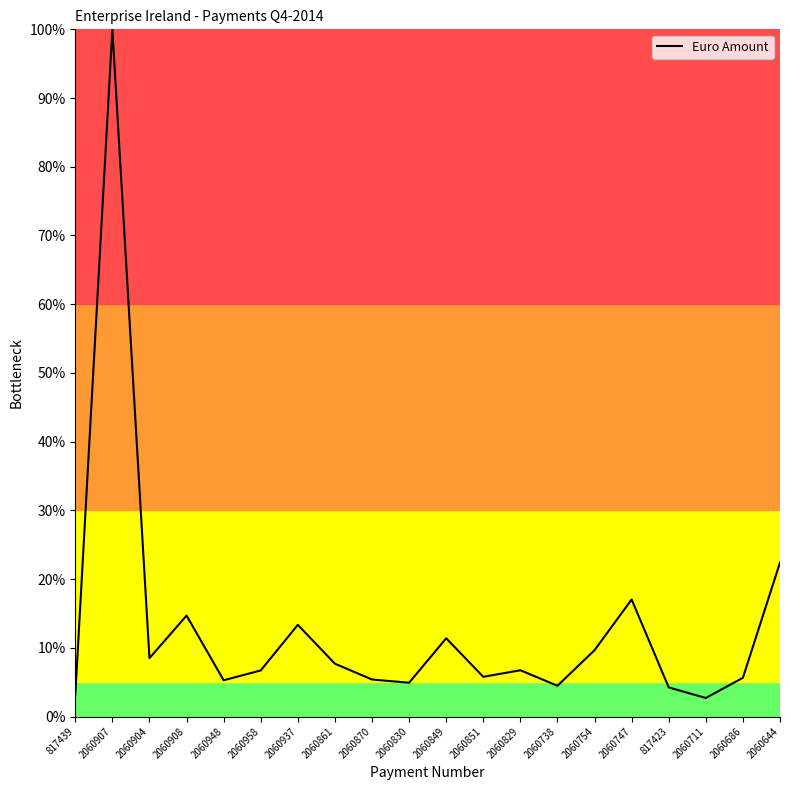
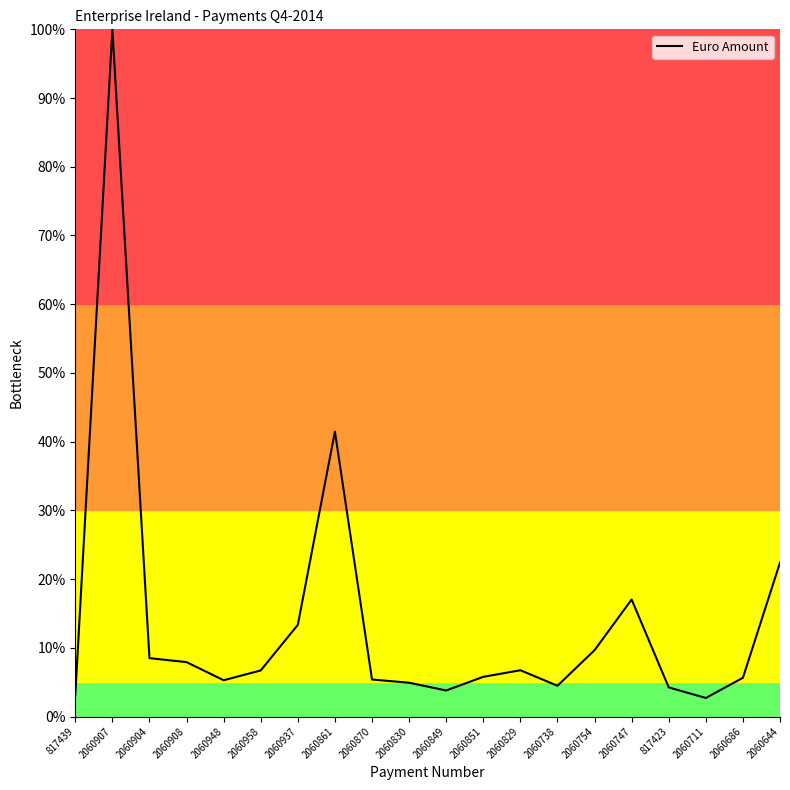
2060908: 15% -> 8%
2060861: 8% -> 41%
2060849: 11% -> 4%
